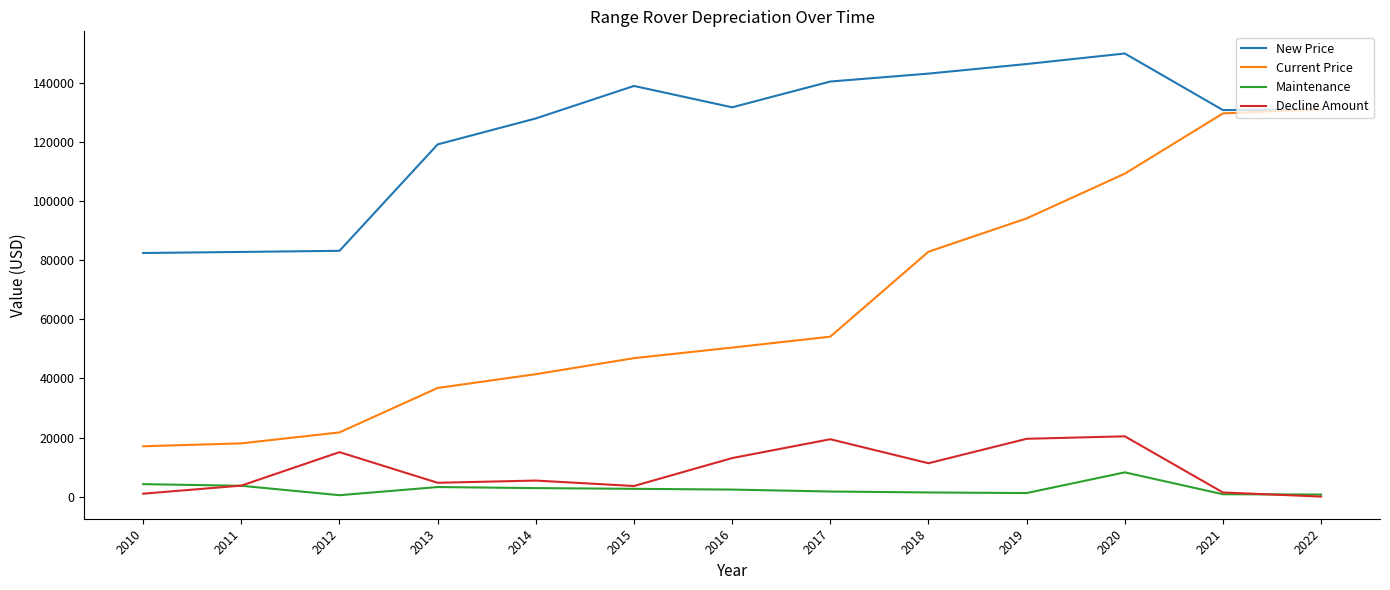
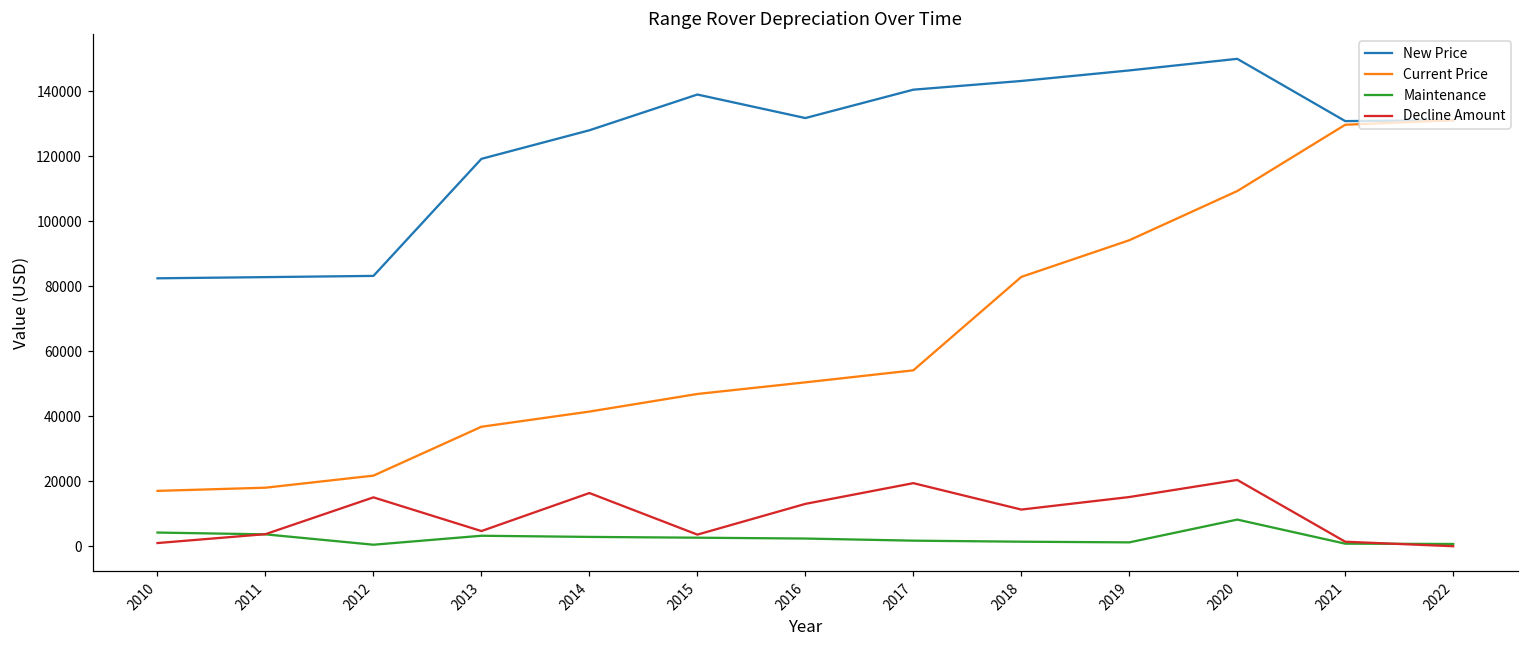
Decline Amount, 2014: 5000 -> 16000
Decline Amount, 2019: 20000 -> 15000
